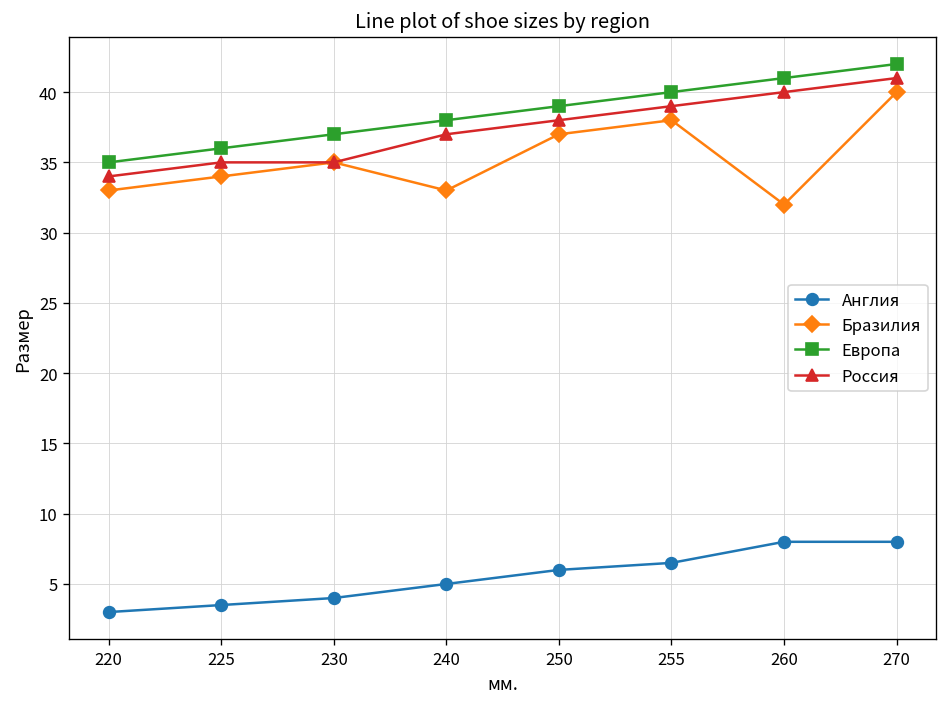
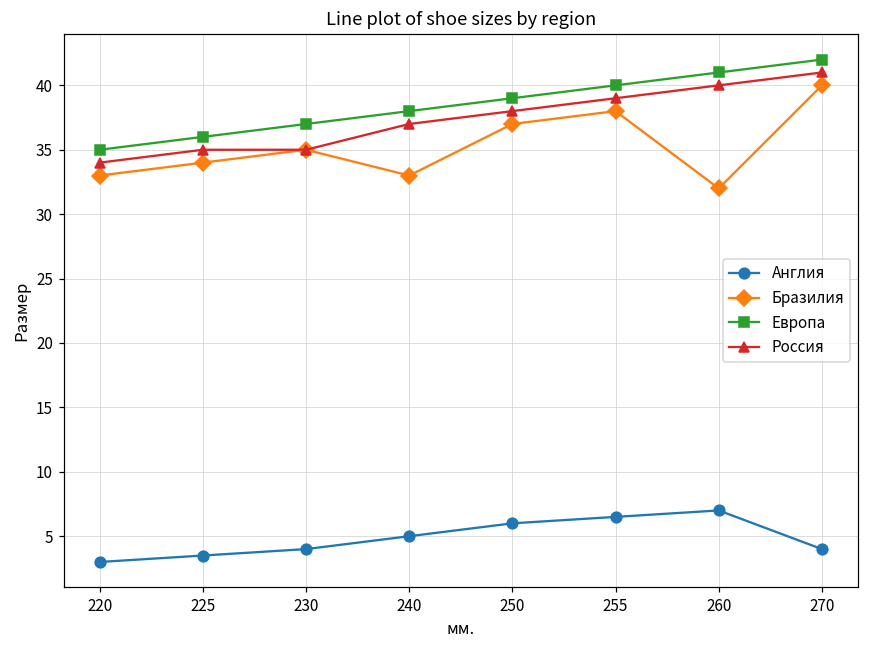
Англия, 260: 8 -> 7
Англия, 270: 8 -> 4
